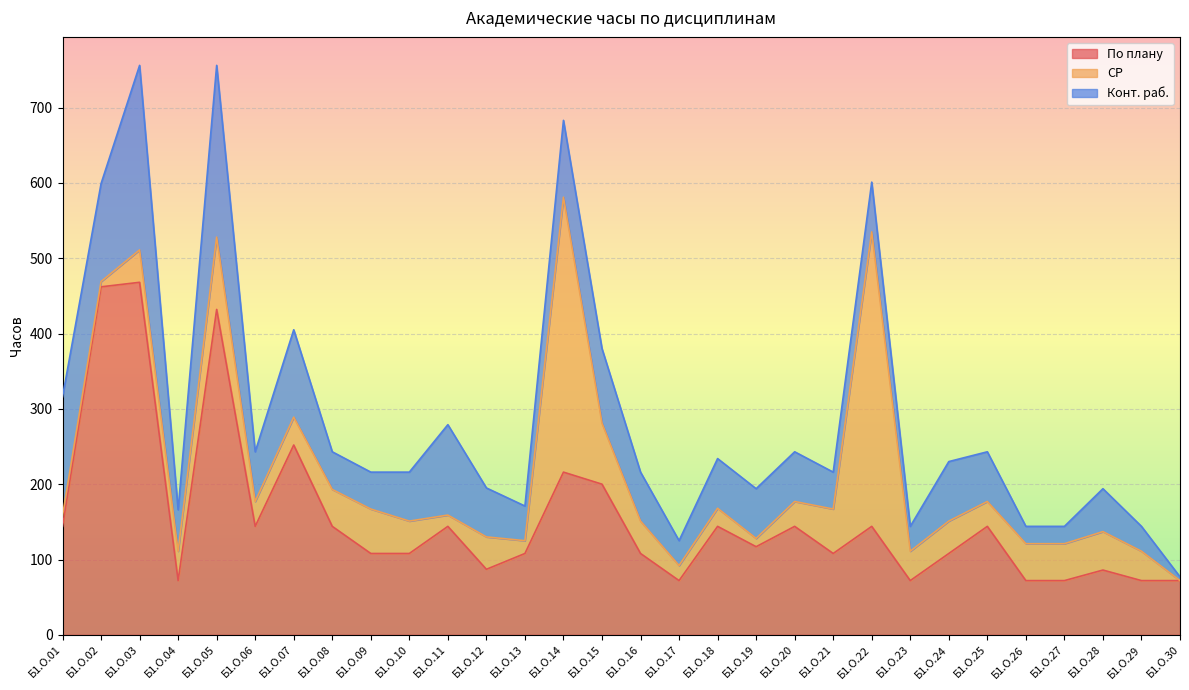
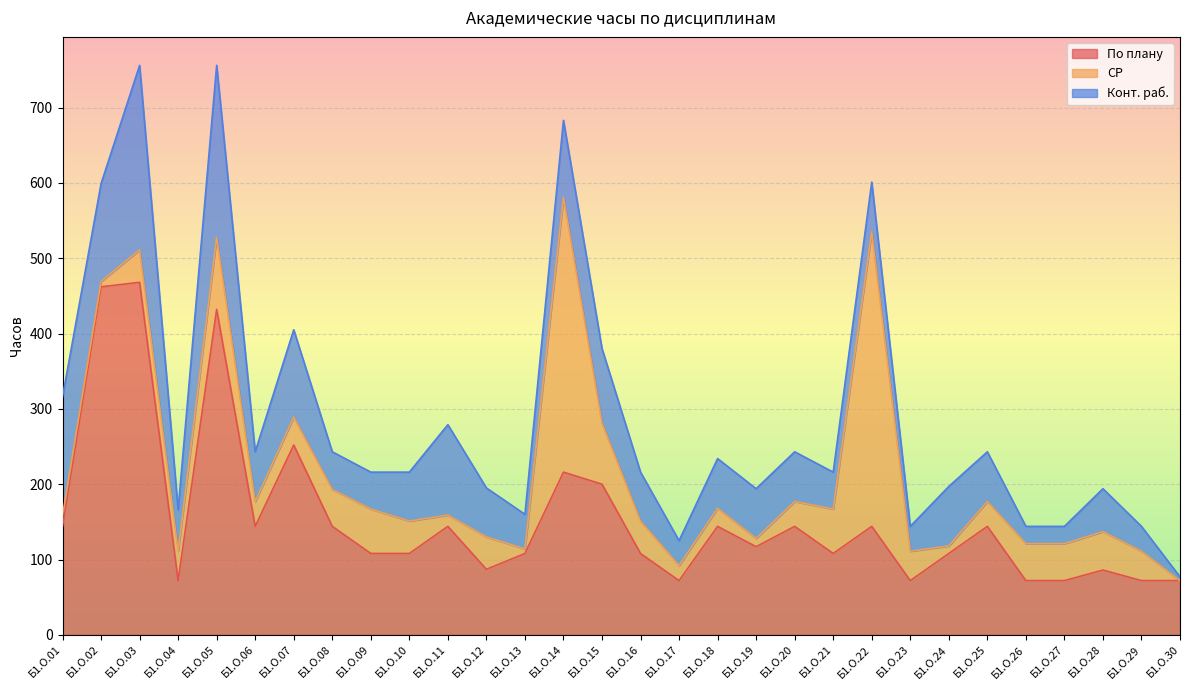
СР, Б1.О.13: 20 -> 10
СР, Б1.О.24: 40 -> 10
